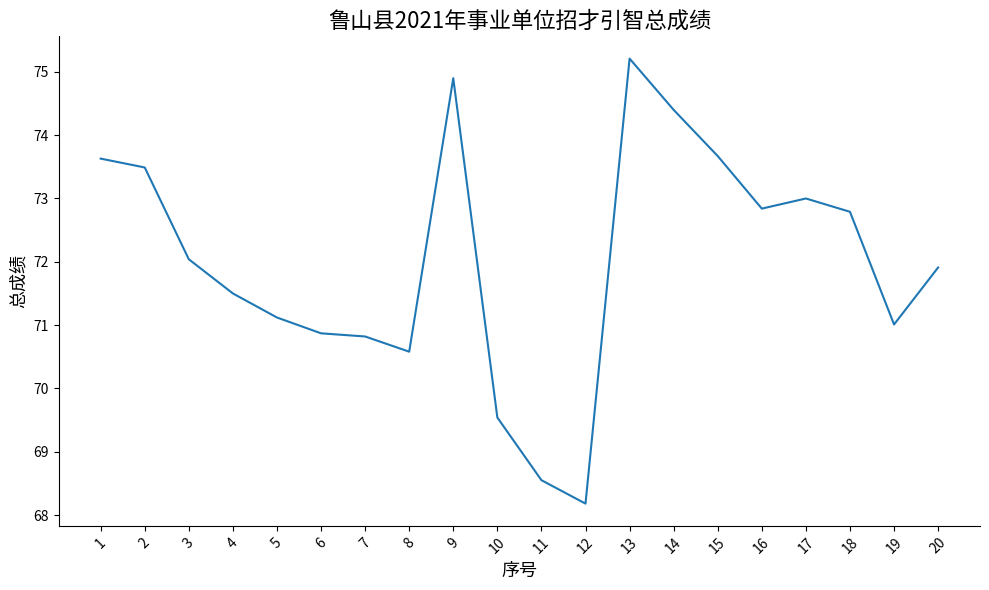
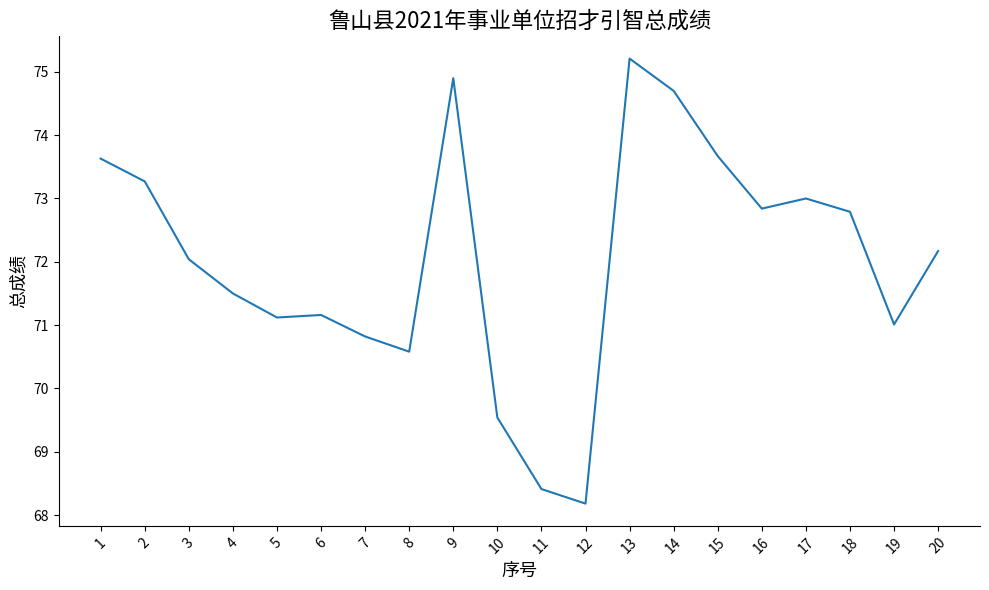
2: 73.5 -> 73.3
6: 70.9 -> 71.2
11: 68.6 -> 68.4
14: 74.4 -> 74.7
20: 71.9 -> 72.2
